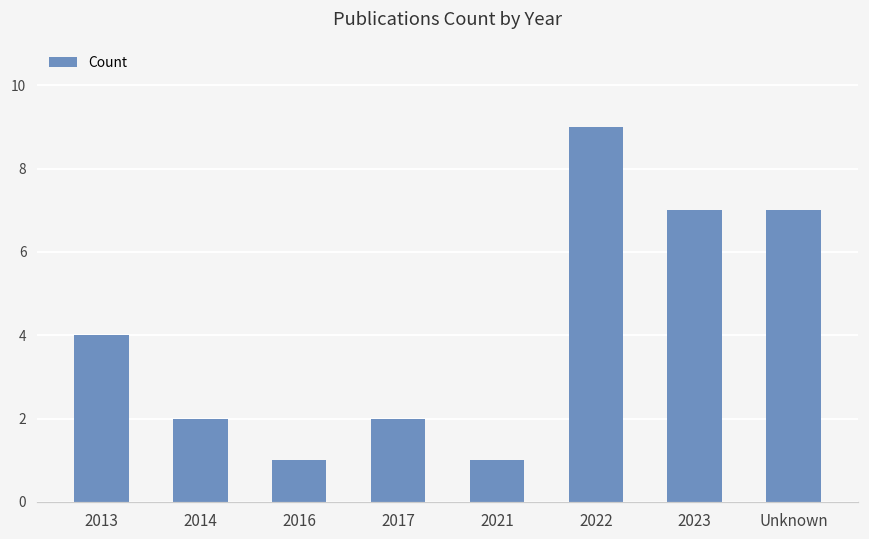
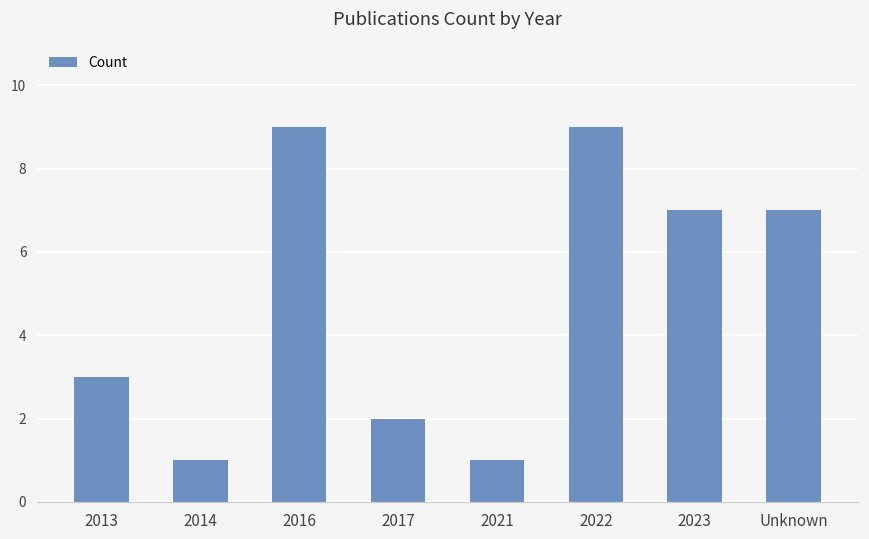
2013: 4 -> 3
2014: 2 -> 1
2016: 1 -> 9
